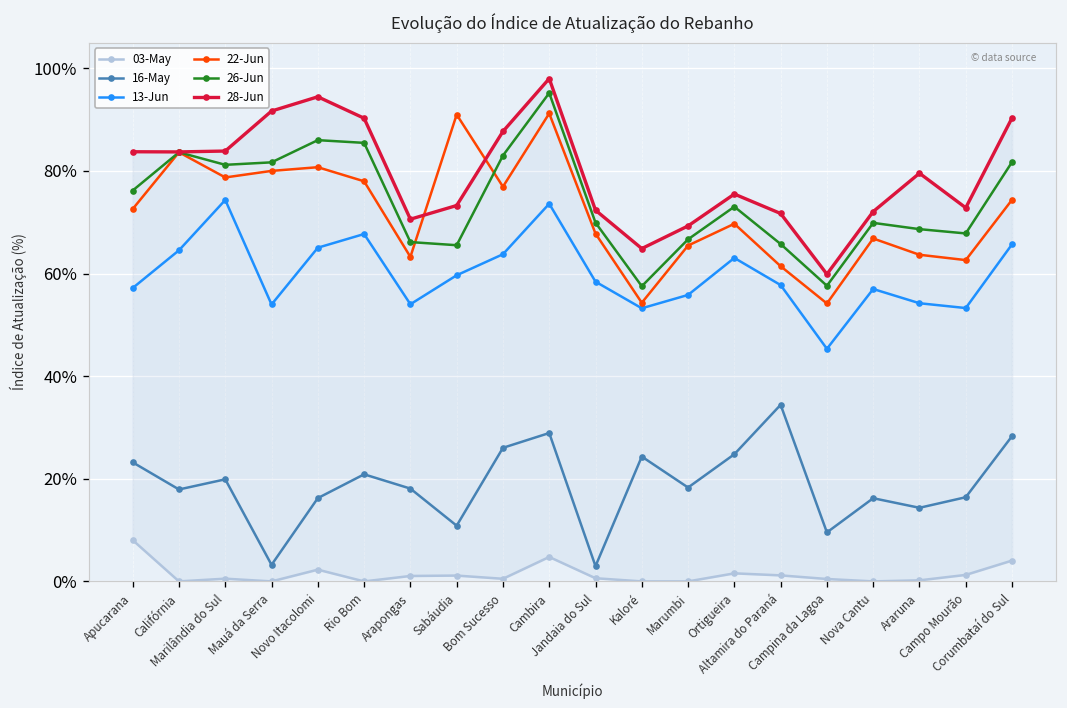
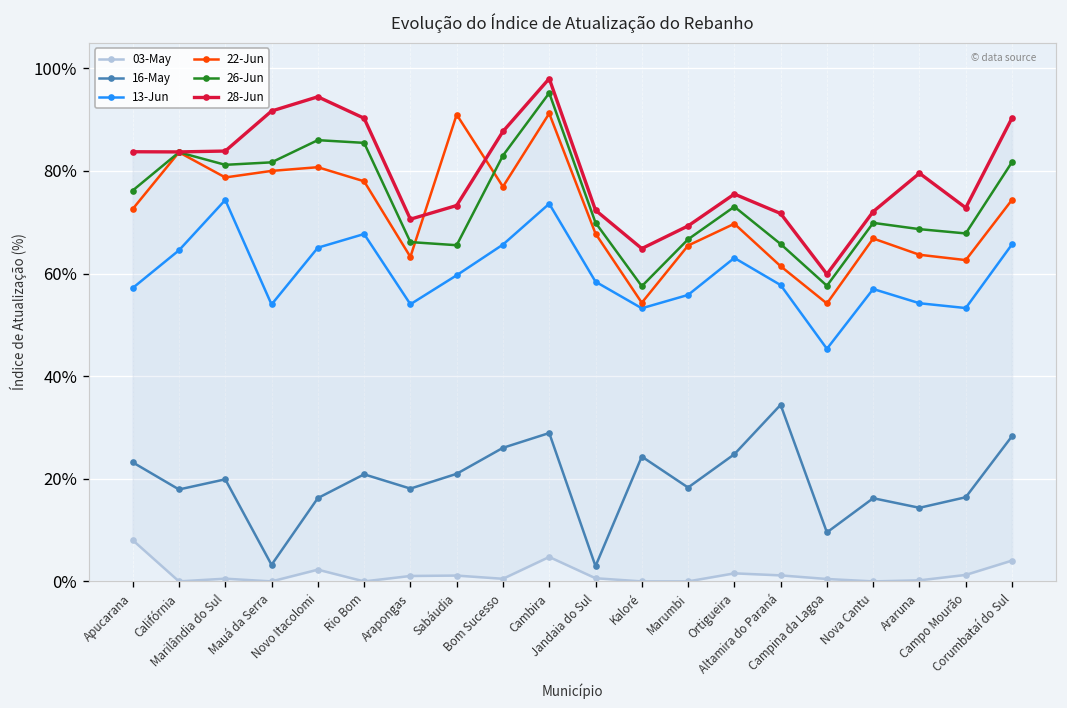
16-May, Sabáudia: 11% -> 21%
13-Jun, Bom Sucesso: 64% -> 66%
